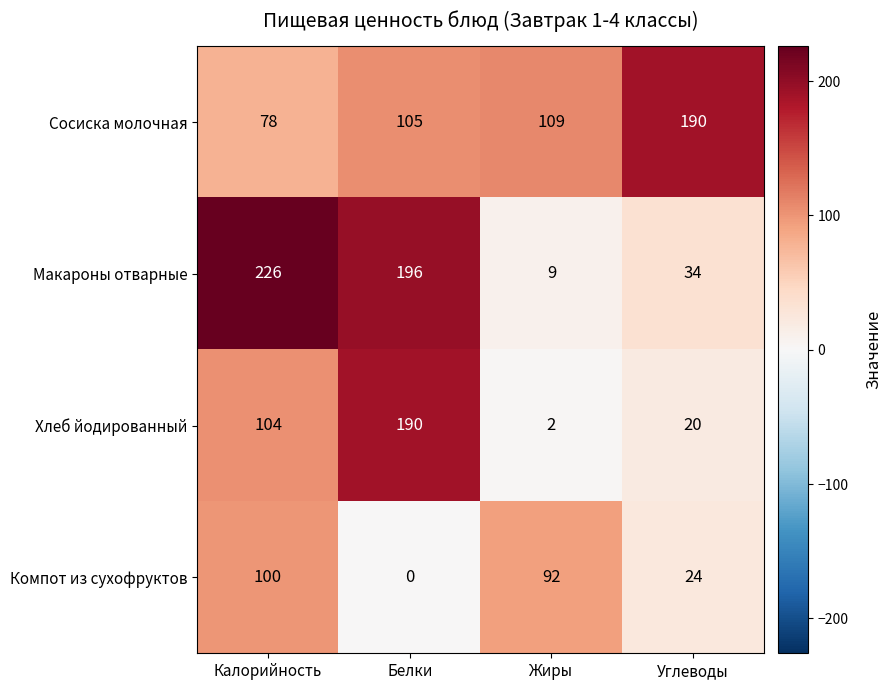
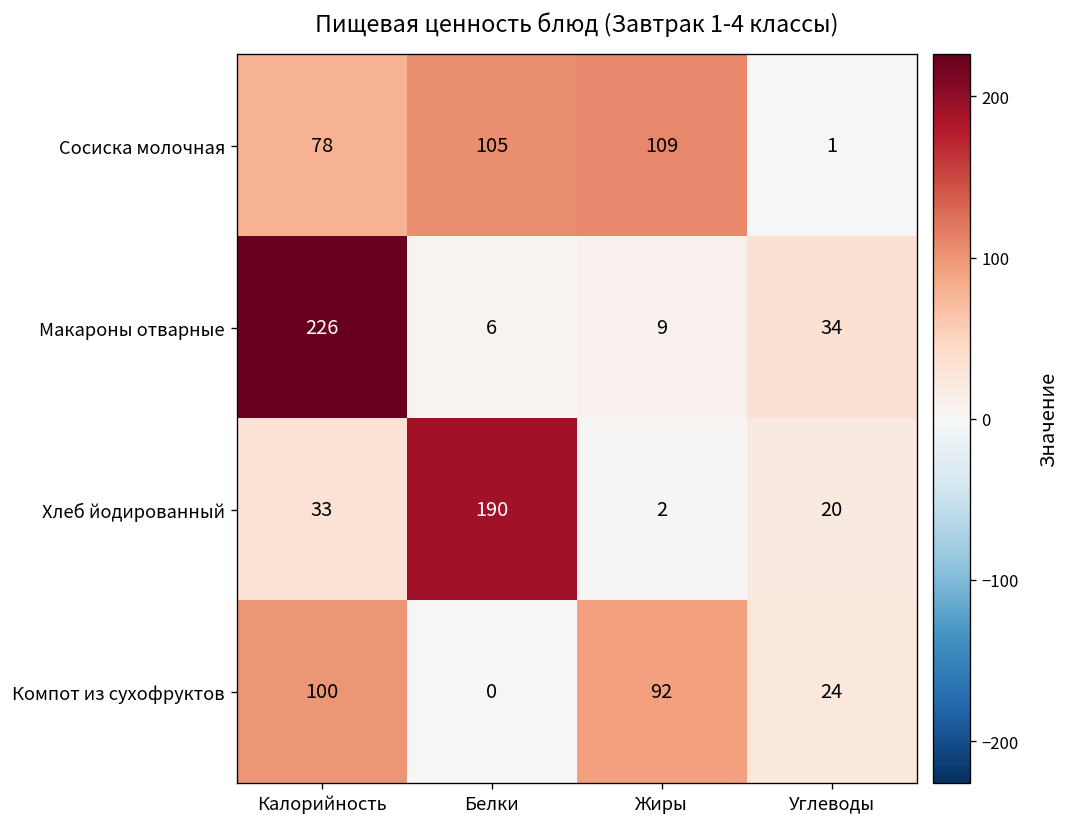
Сосиска молочная, Углеводы: 190 -> 1
Макароны отварные, Белки: 196 -> 6
Хлеб йодированный, Калорийность: 104 -> 33
